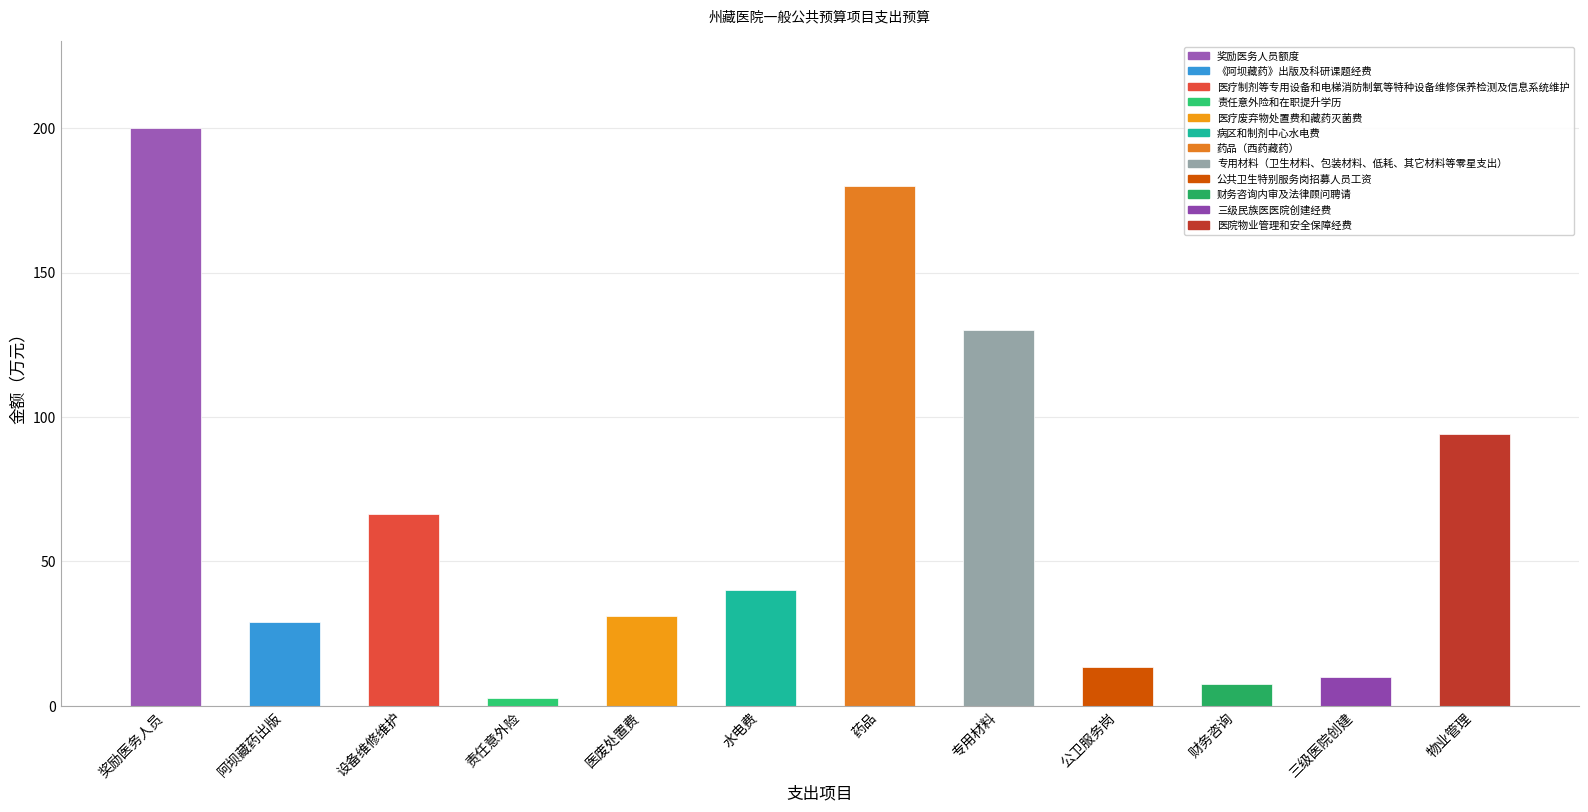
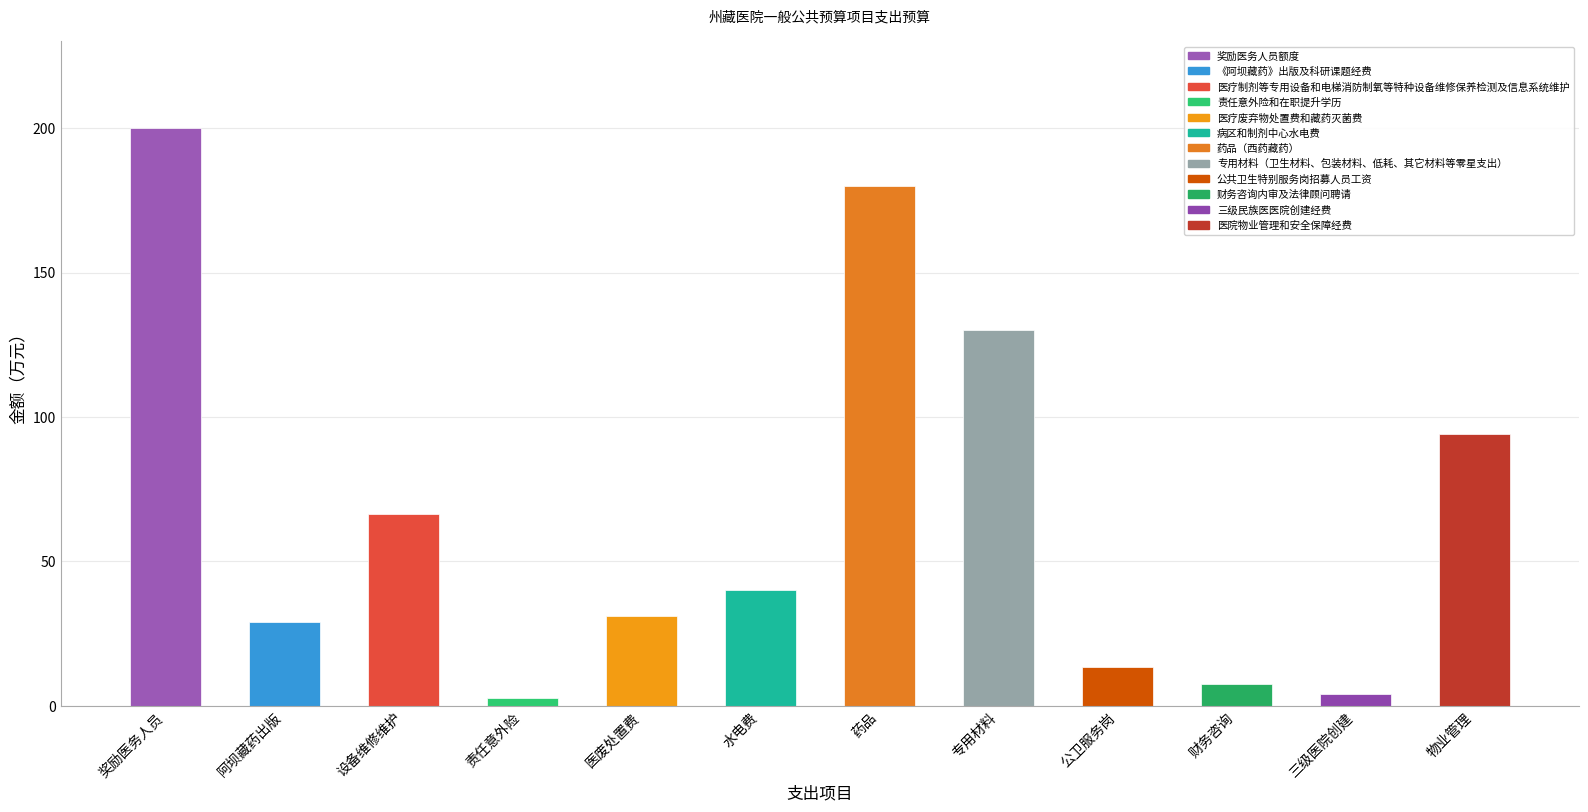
三级医院创建: 10 -> 4
